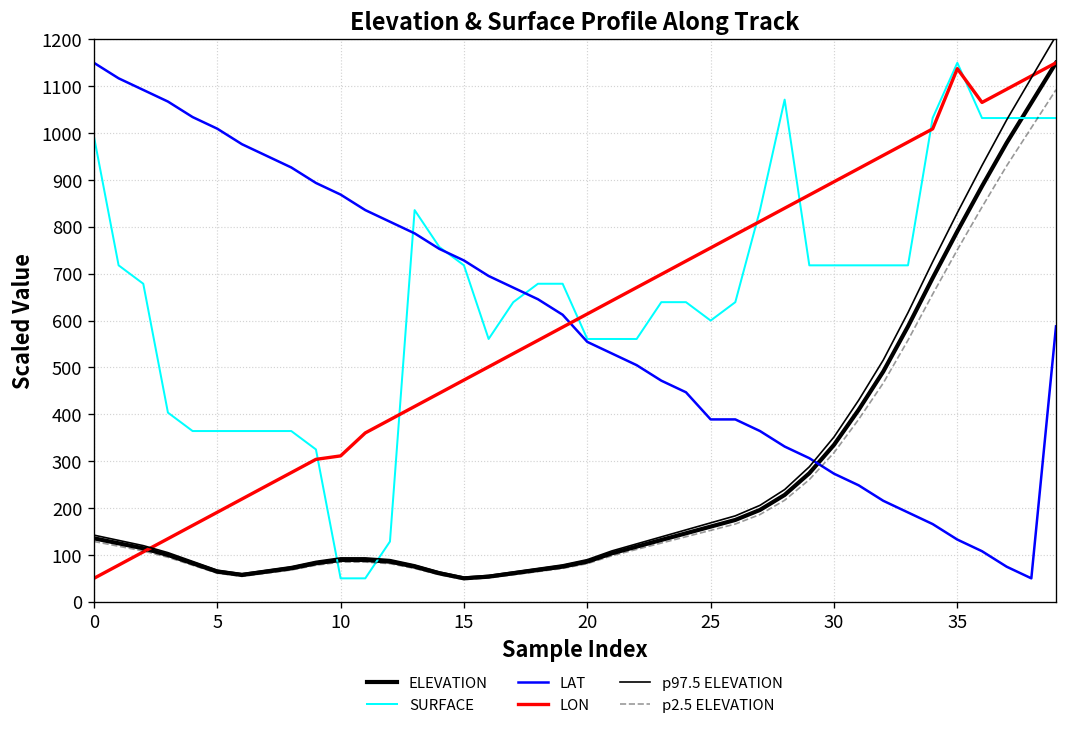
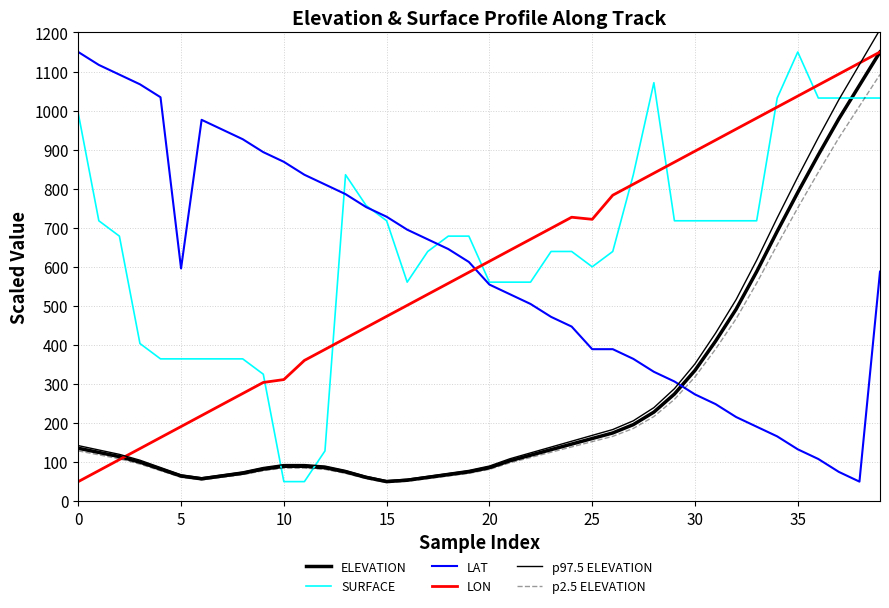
LAT, 5: 1010 -> 600
LON, 25: 760 -> 720
LON, 35: 1140 -> 1040
